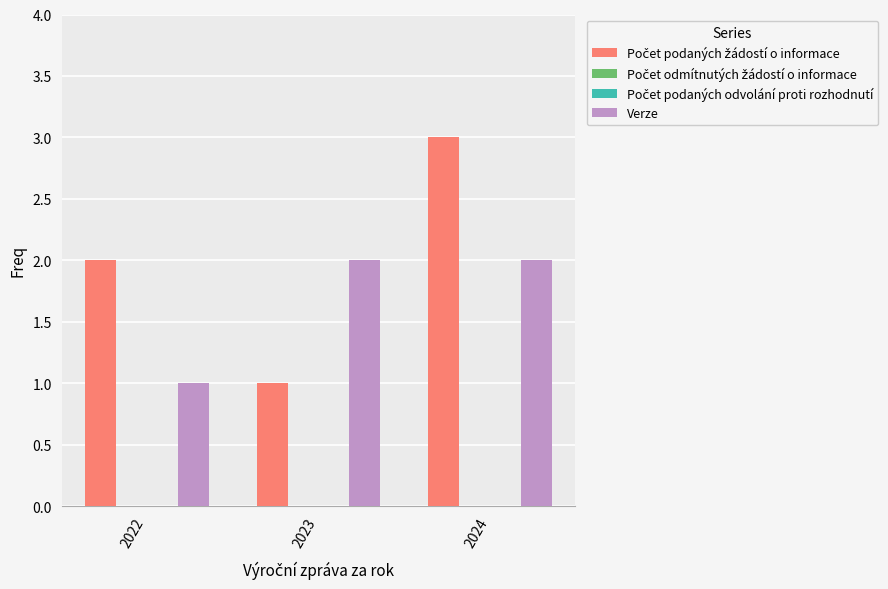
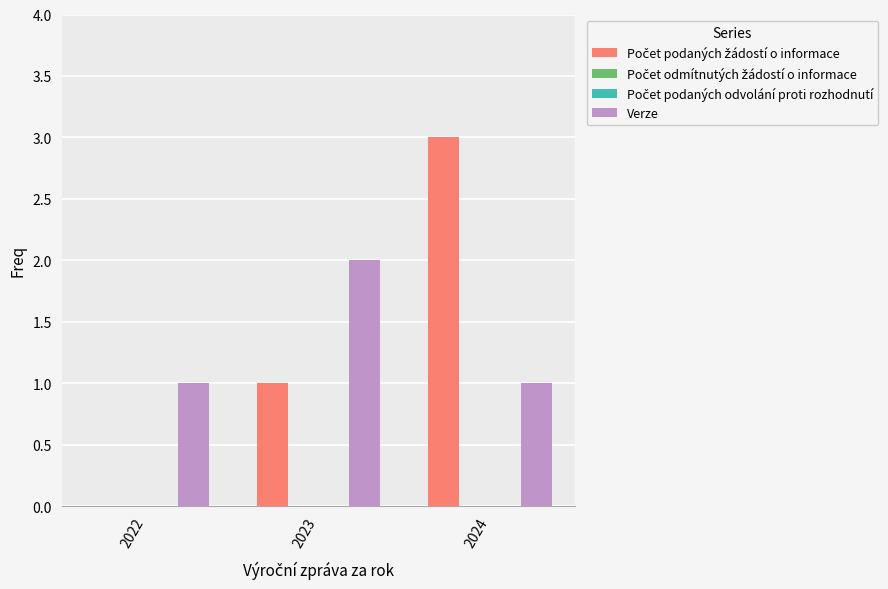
Počet podaných žádostí o informace, 2022: 2 -> 0
Verze, 2024: 2 -> 1
